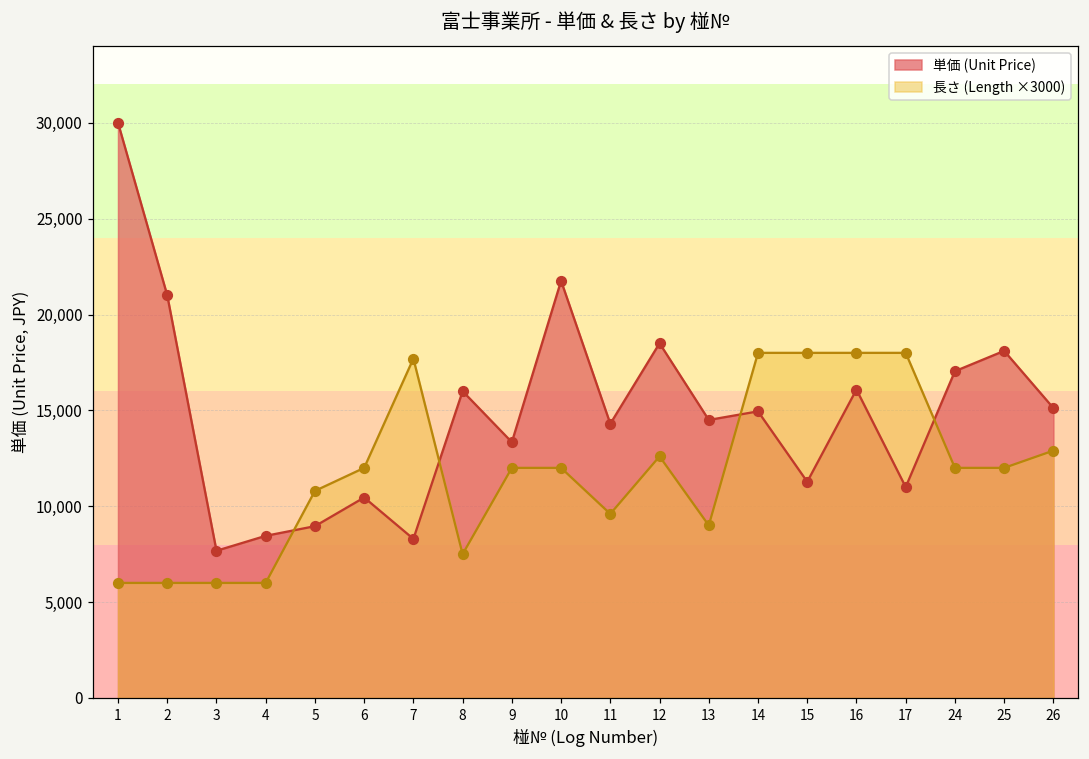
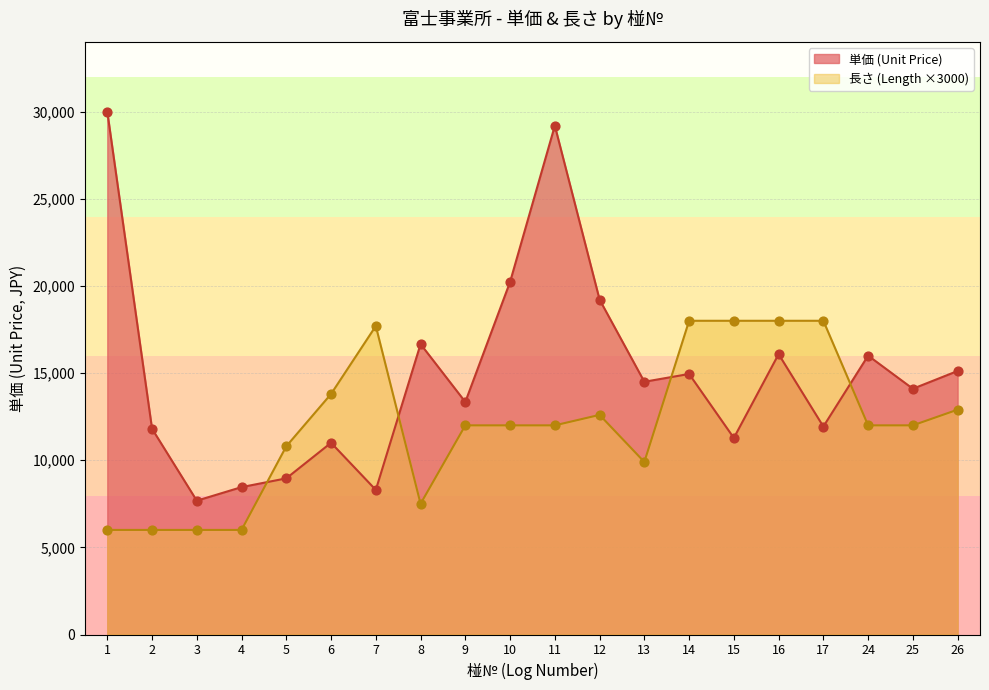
単価 (Unit Price), 2: 21,000 -> 11,800
単価 (Unit Price), 6: 10,500 -> 11,000
長さ (Length ×3000), 6: 12,000 -> 13,800
単価 (Unit Price), 8: 16,000 -> 16,700
単価 (Unit Price), 10: 21,800 -> 20,200
単価 (Unit Price), 11: 14,300 -> 29,200
長さ (Length ×3000), 11: 9,600 -> 12,000
単価 (Unit Price), 12: 18,500 -> 19,200
長さ (Length ×3000), 13: 9,000 -> 9,900
単価 (Unit Price), 17: 11,000 -> 11,900
単価 (Unit Price), 24: 17,000 -> 16,000
単価 (Unit Price), 25: 18,100 -> 14,100
